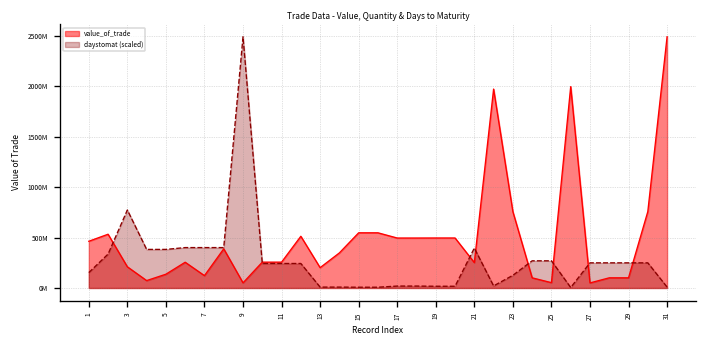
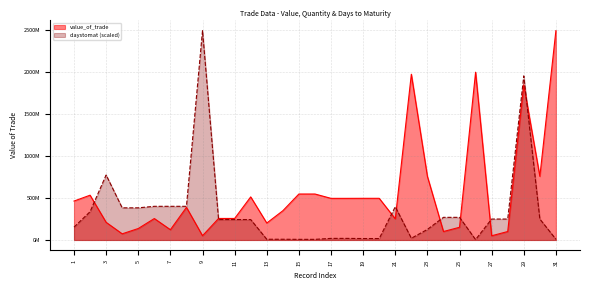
value_of_trade, 25: 100000000 -> 200000000
value_of_trade, 29: 100000000 -> 1800000000
daystomat (scaled), 29: 200000000 -> 2000000000
